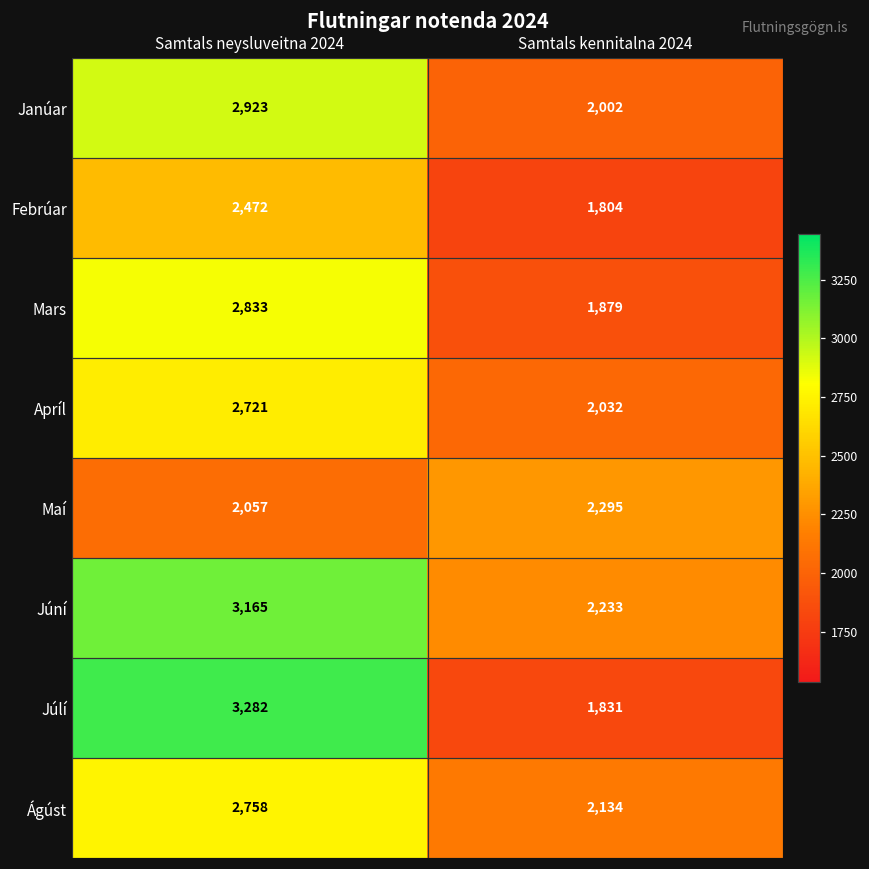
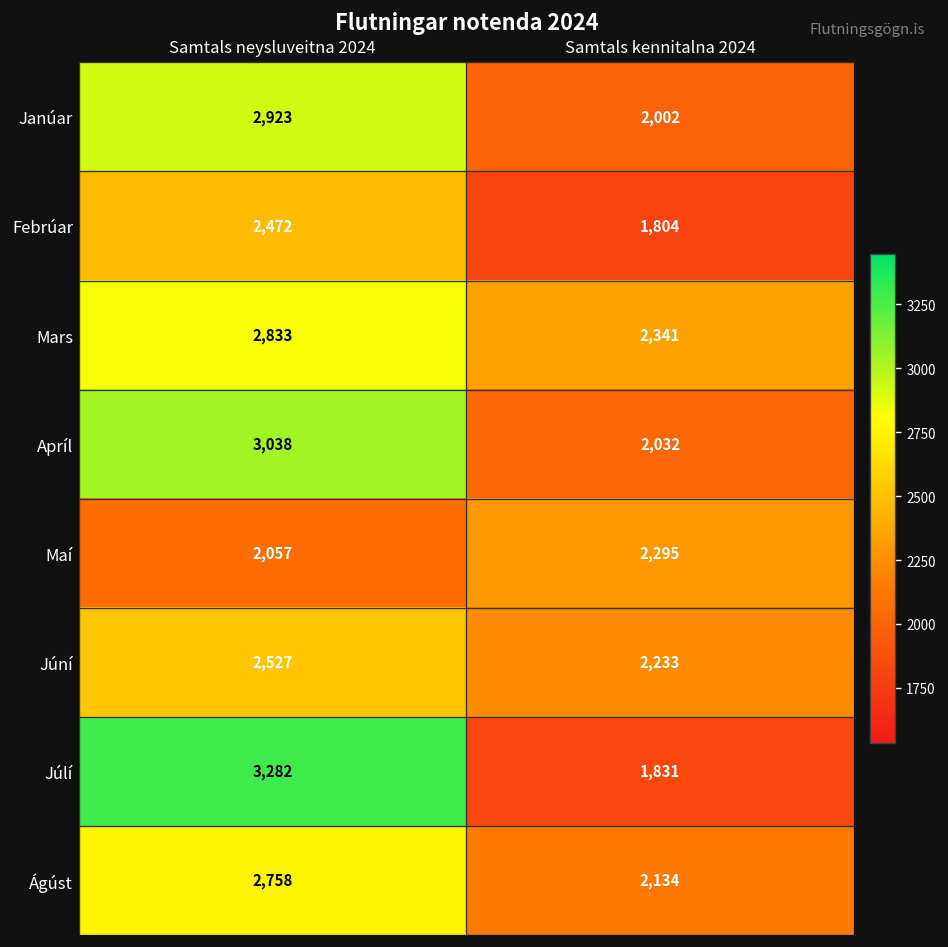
Mars, Samtals kennitalna 2024: 1,879 -> 2,341
Apríl, Samtals neysluveitna 2024: 2,721 -> 3,038
Júní, Samtals neysluveitna 2024: 3,165 -> 2,527
